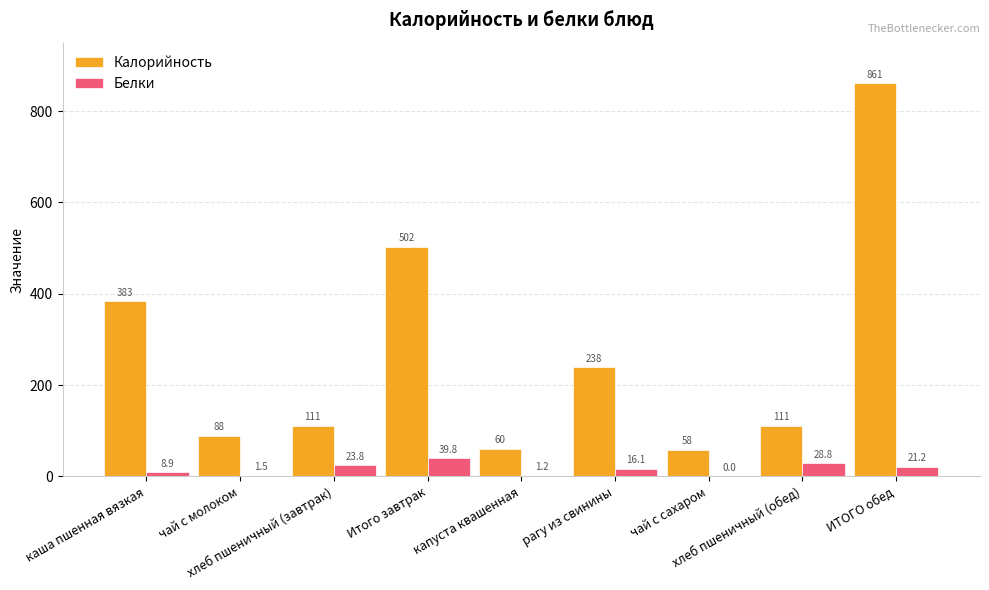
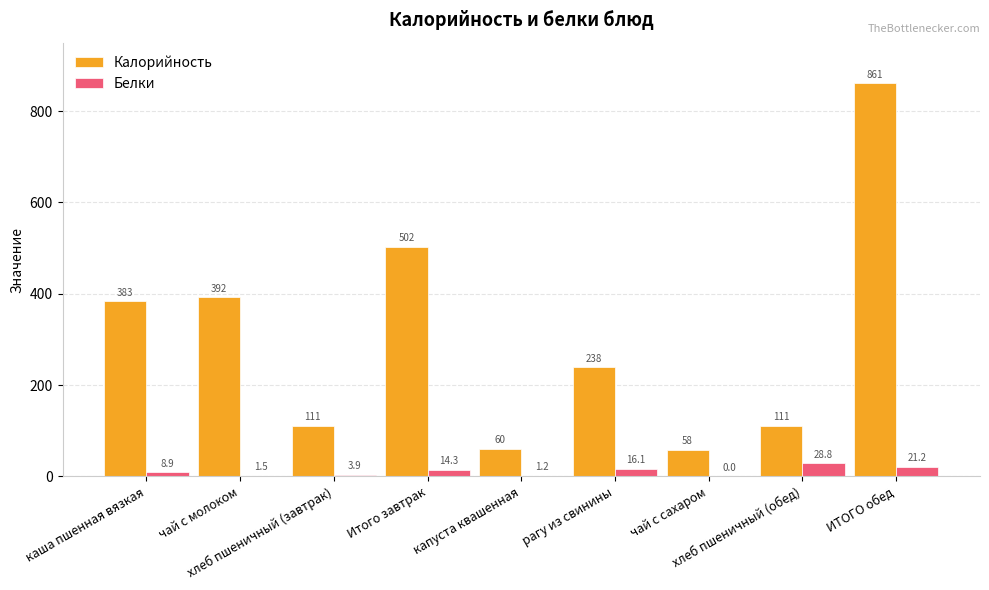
Калорийность, чай с молоком: 88 -> 392
Белки, хлеб пшеничный (завтрак): 23.8 -> 3.9
Белки, Итого завтрак: 39.8 -> 14.3
